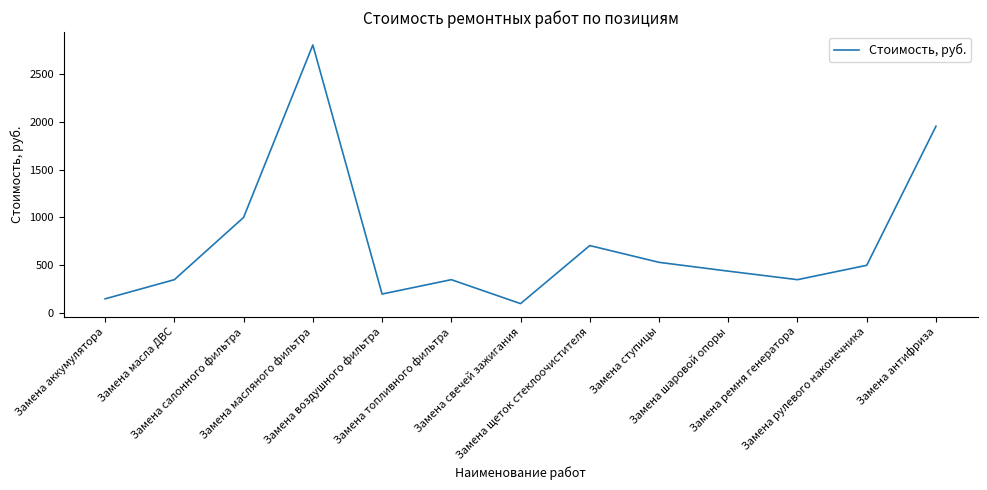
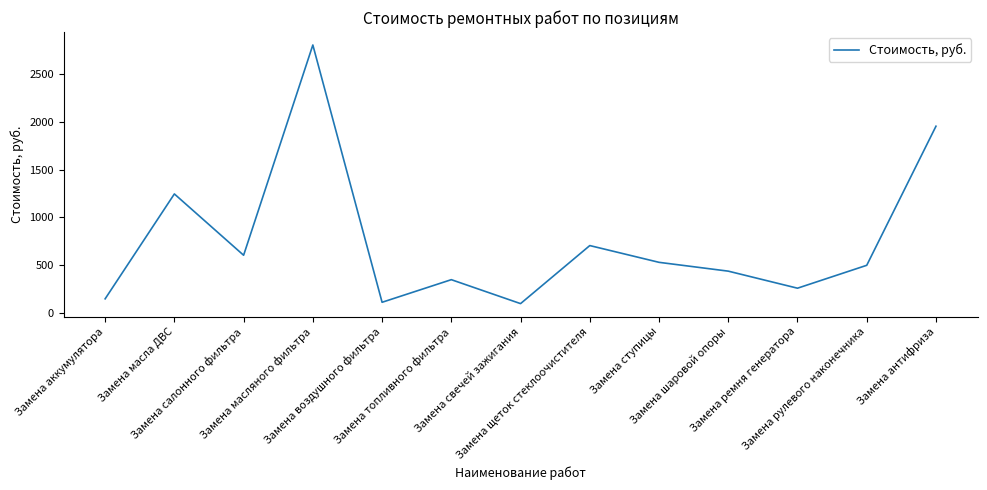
Замена масла ДВС: 400 -> 1200
Замена салонного фильтра: 1000 -> 600
Замена воздушного фильтра: 200 -> 100
Замена ремня генератора: 400 -> 300
